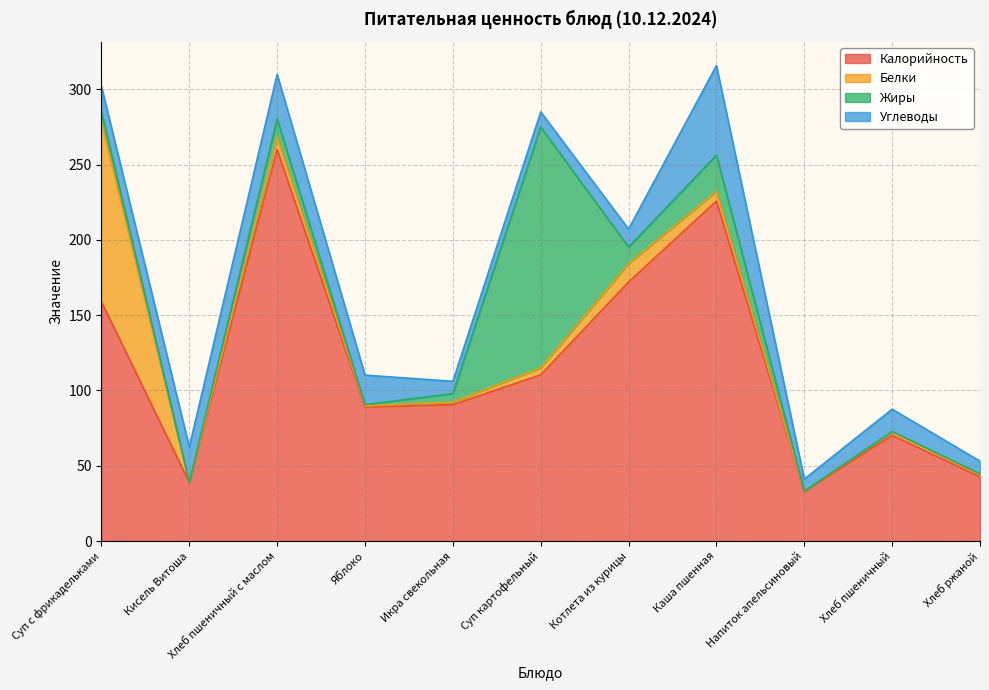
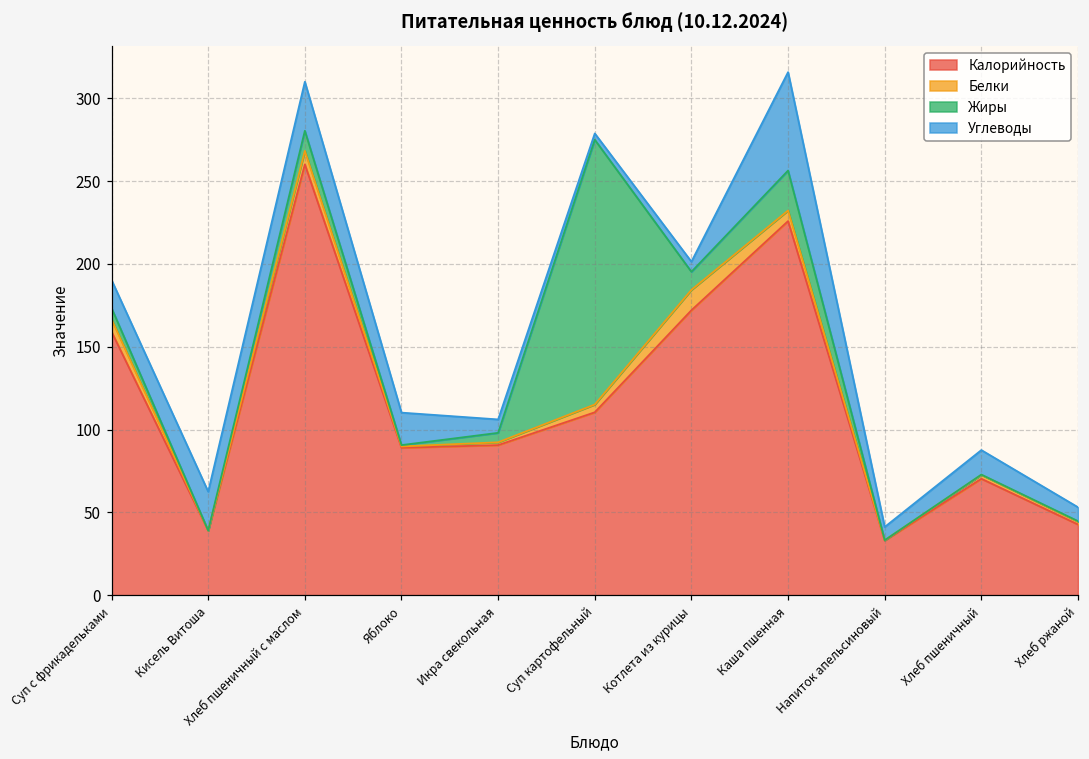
Белки, Суп с фрикадельками: 119 -> 8
Углеводы, Суп картофельный: 10 -> 4
Углеводы, Котлета из курицы: 12 -> 6
